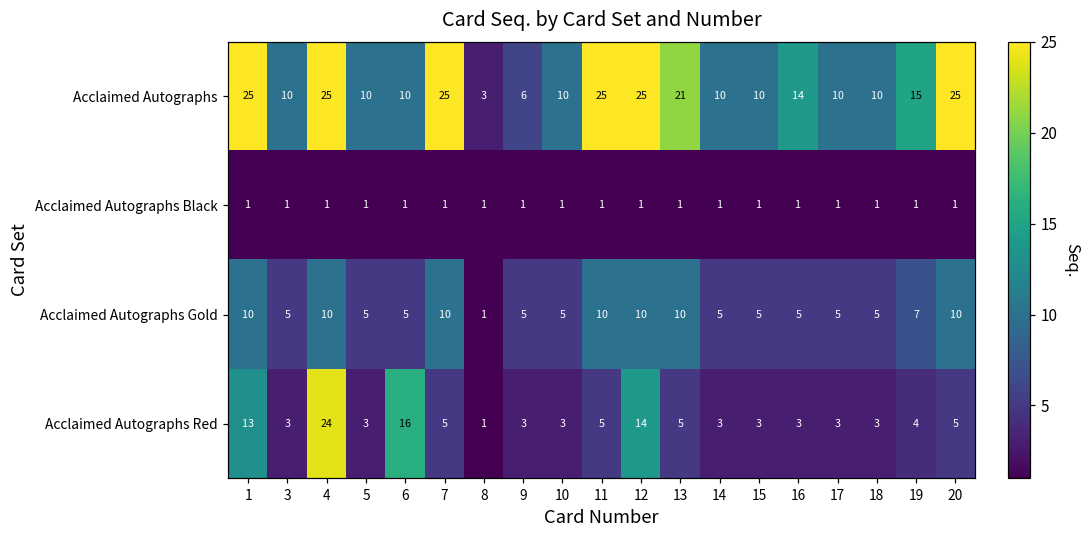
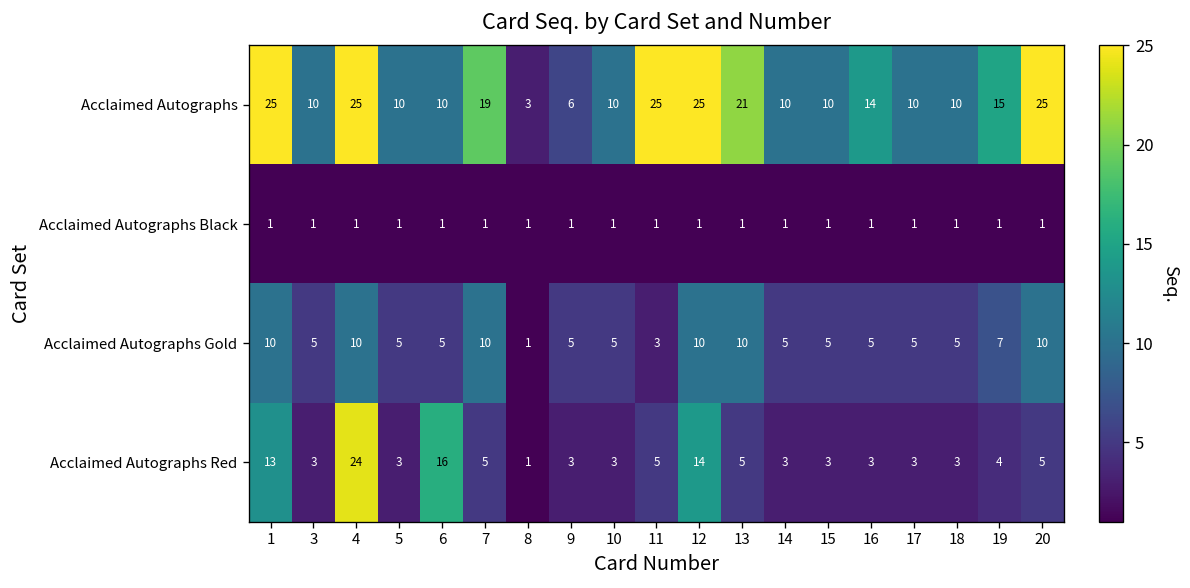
Acclaimed Autographs, 7: 25 -> 19
Acclaimed Autographs Gold, 11: 10 -> 3
